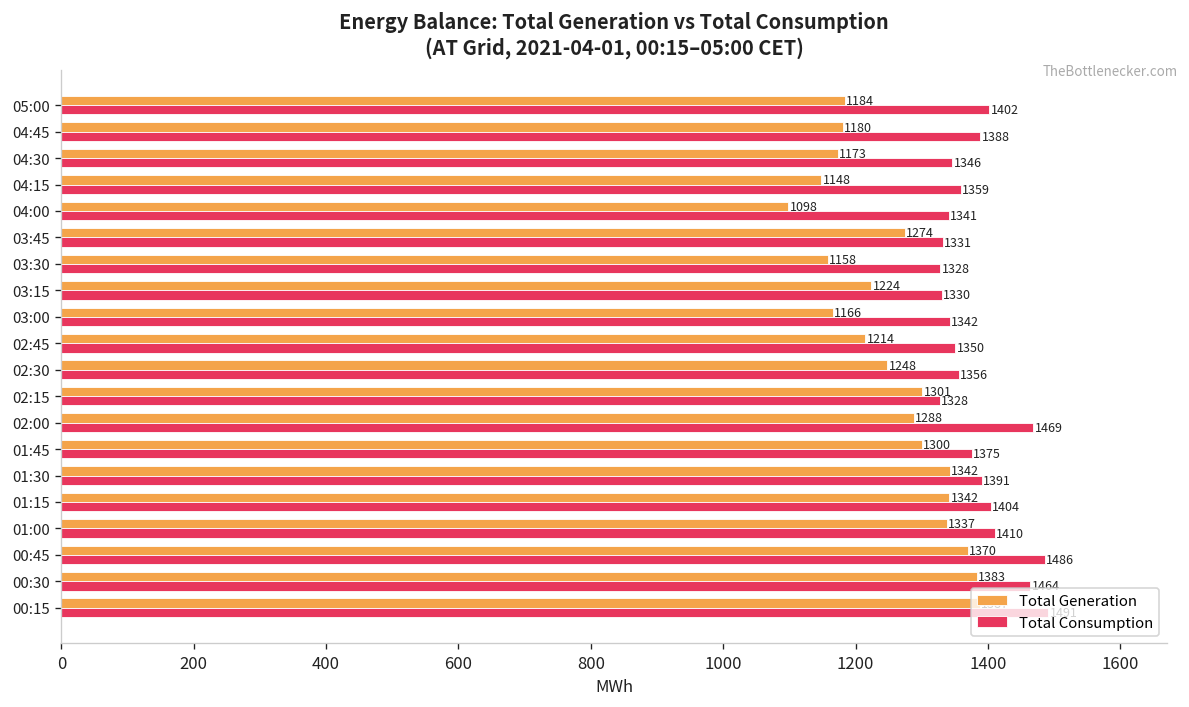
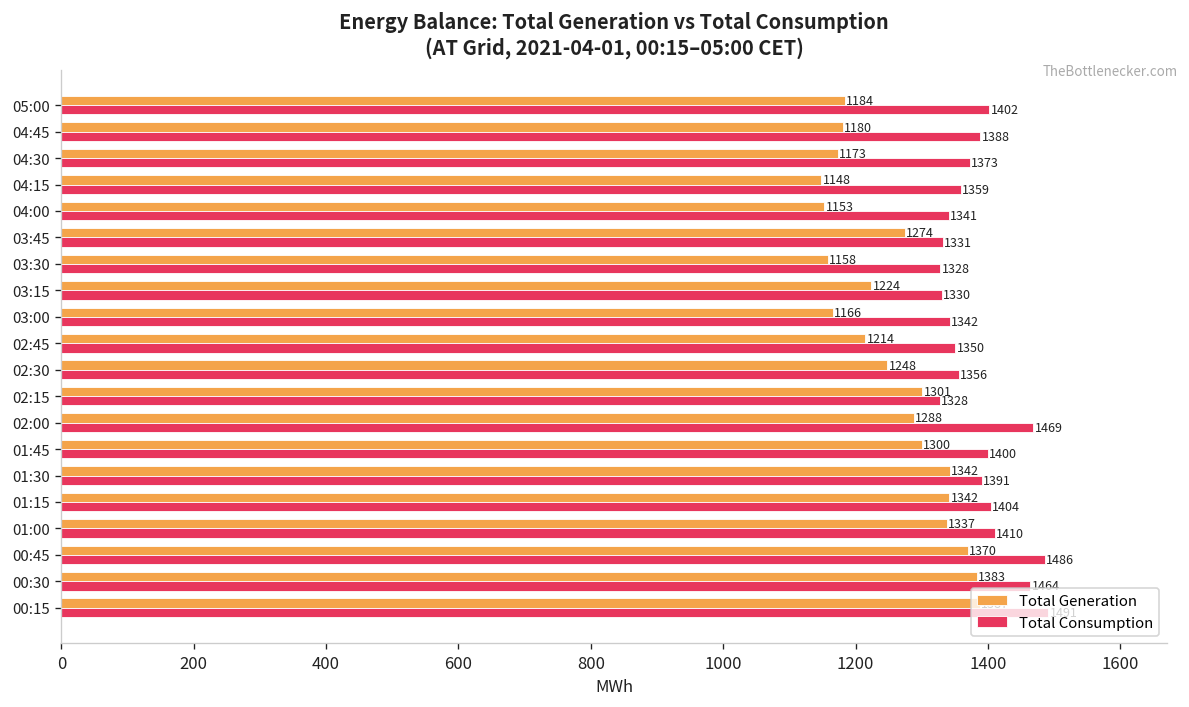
Total Consumption, 04:30: 1346 -> 1373
Total Generation, 04:00: 1098 -> 1153
Total Consumption, 01:45: 1375 -> 1400
